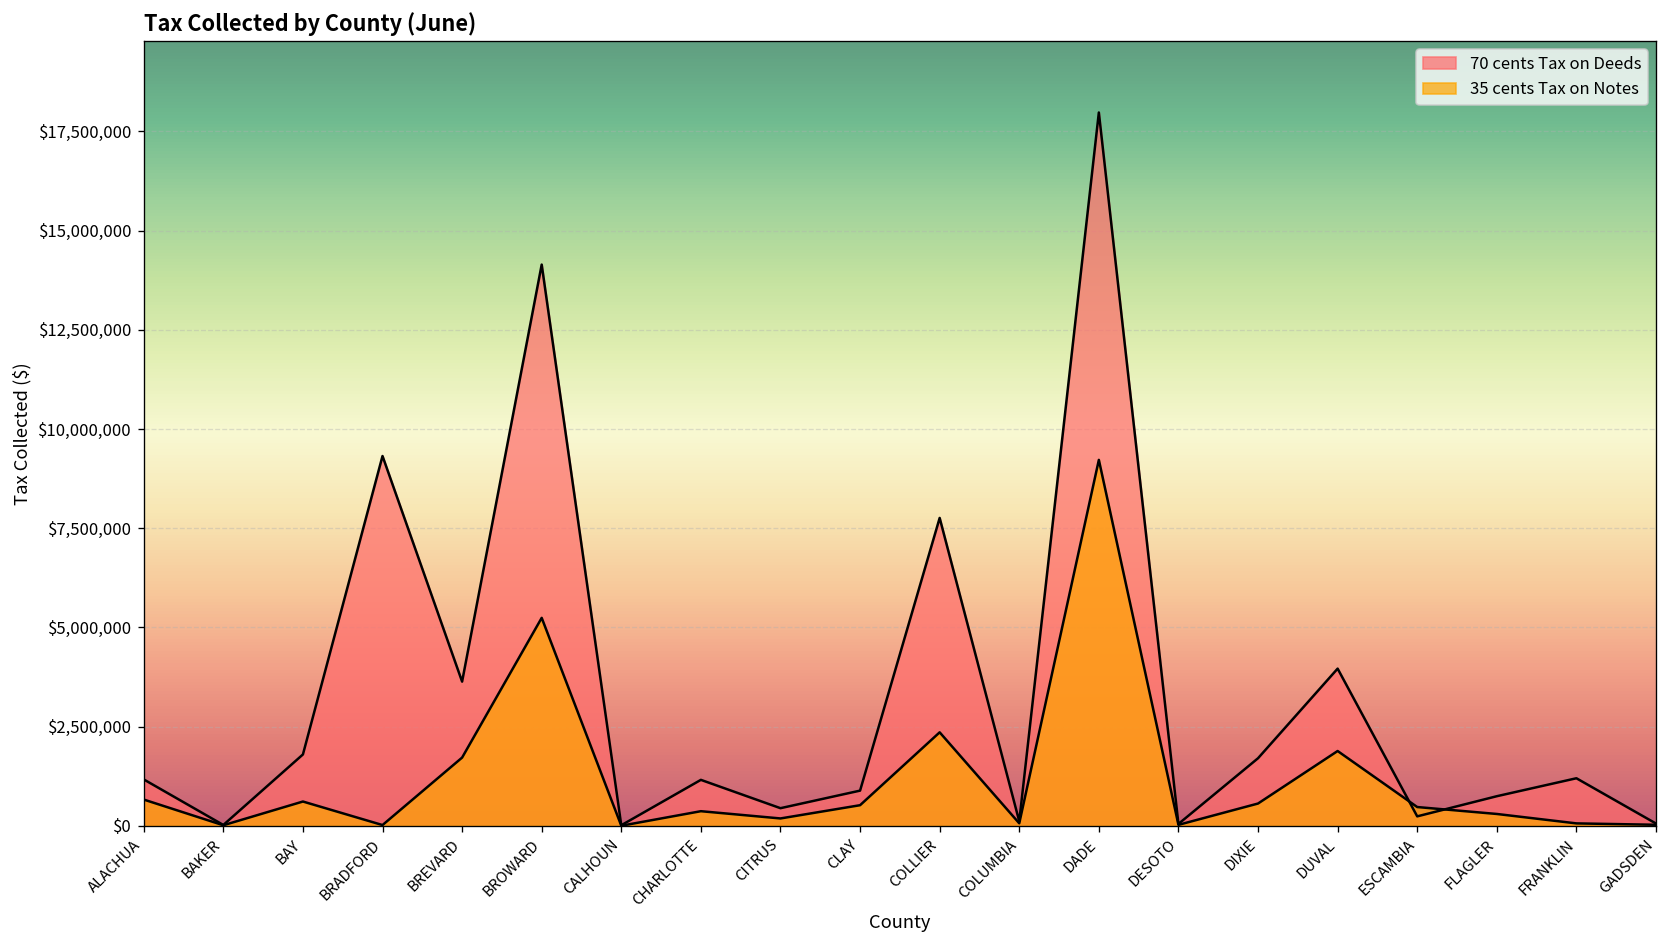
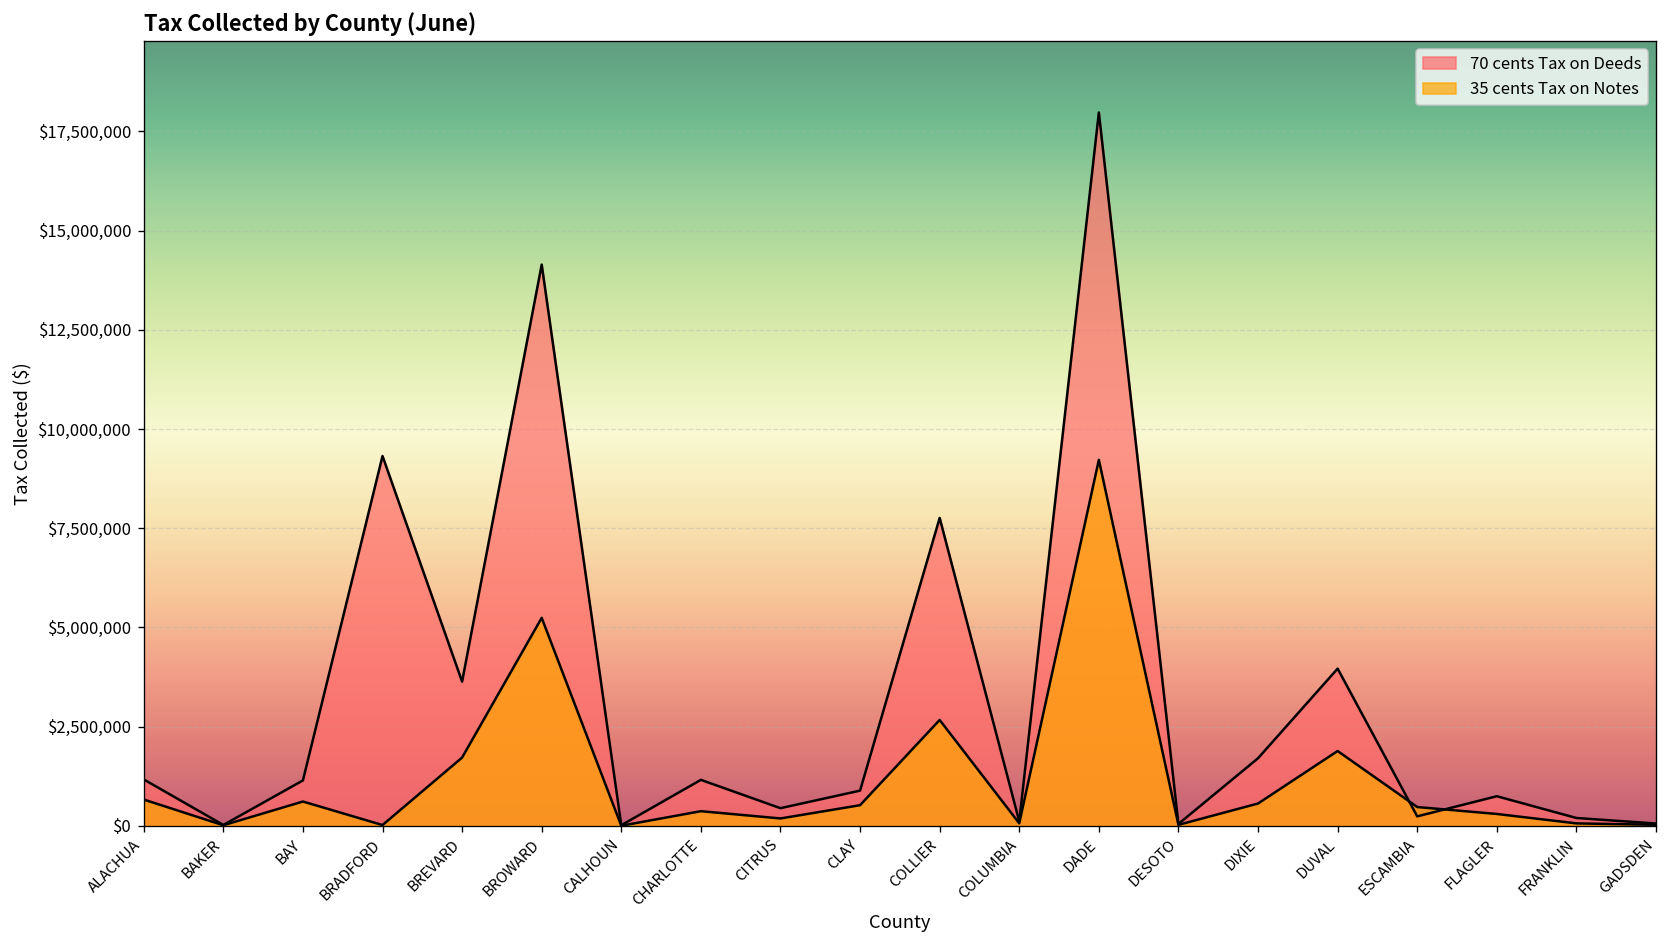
70 cents Tax on Deeds, BAY: $1,800,000 -> $1,100,000
35 cents Tax on Notes, COLLIER: $2,400,000 -> $2,700,000
70 cents Tax on Deeds, FRANKLIN: $1,200,000 -> $200,000
